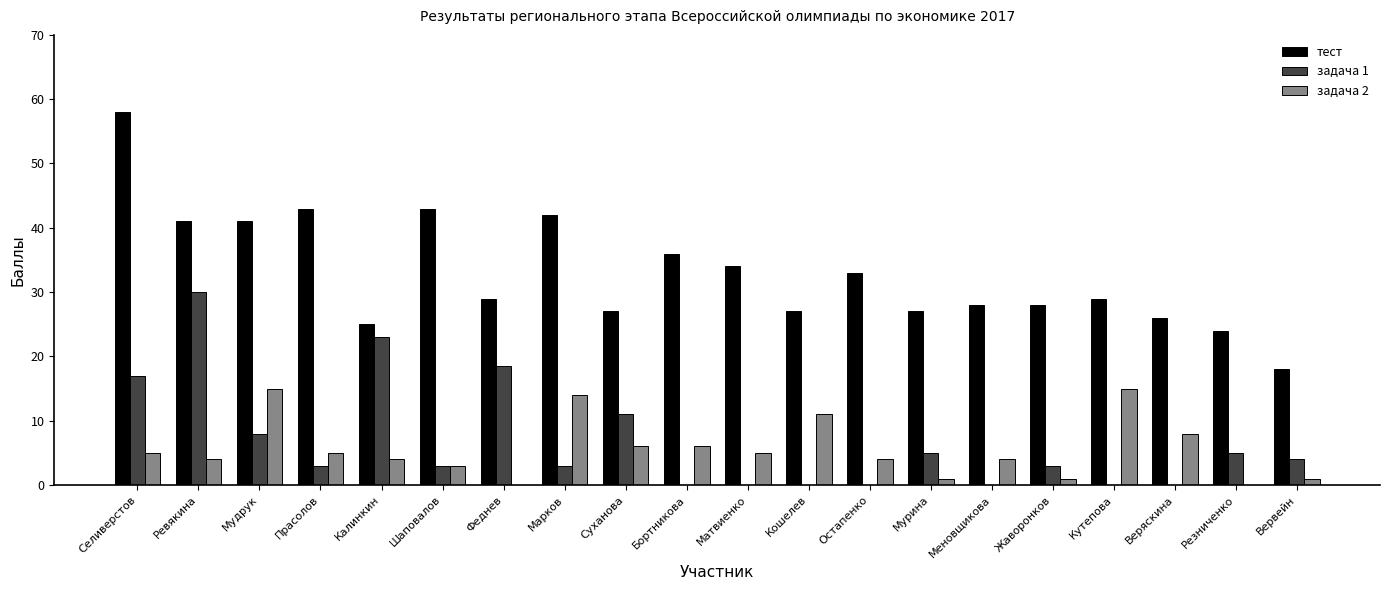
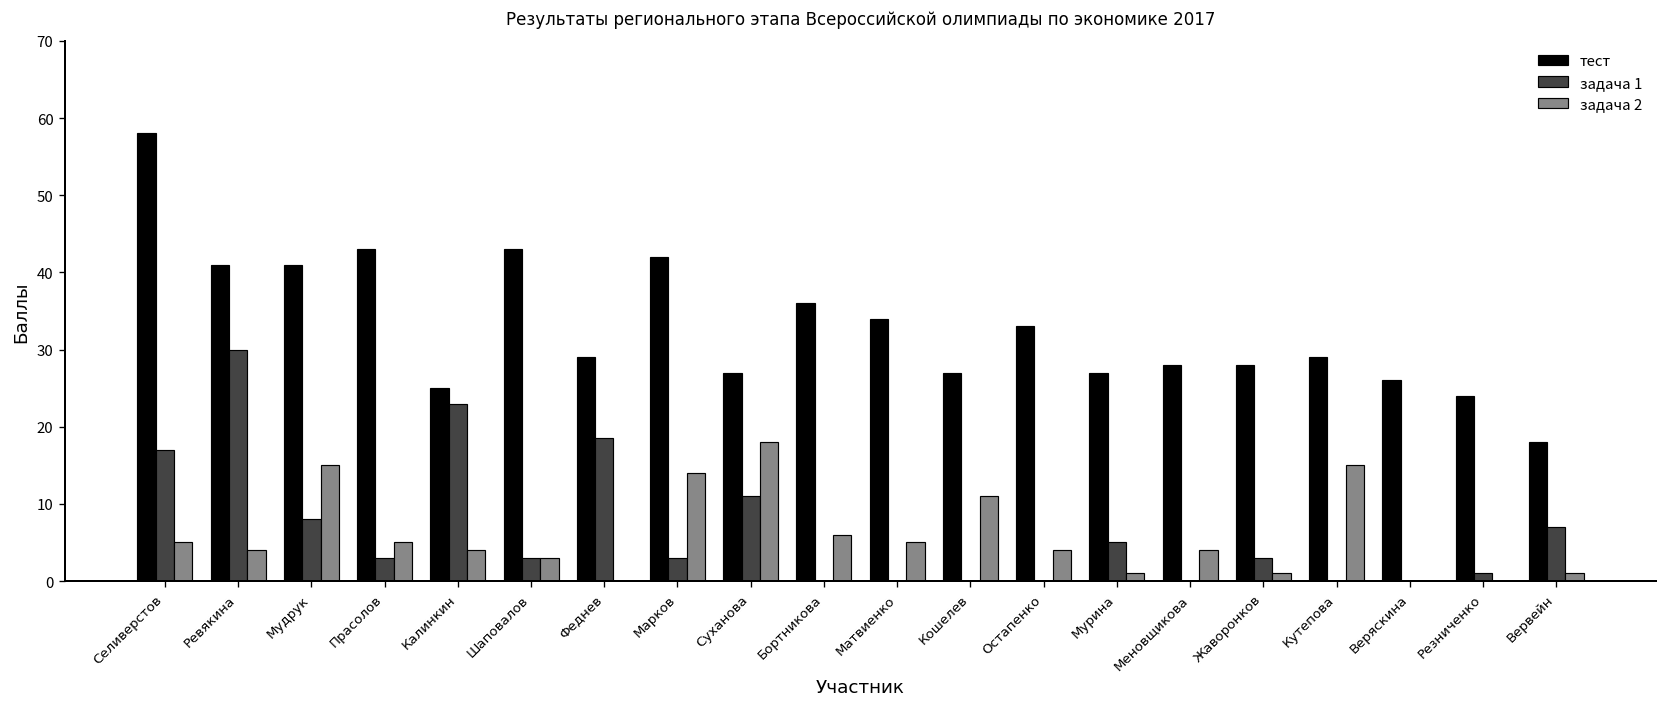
задача 2, Суханова: 6 -> 18
задача 2, Веряскина: 8 -> 0
задача 1, Резниченко: 5 -> 1
задача 1, Вервейн: 4 -> 7
